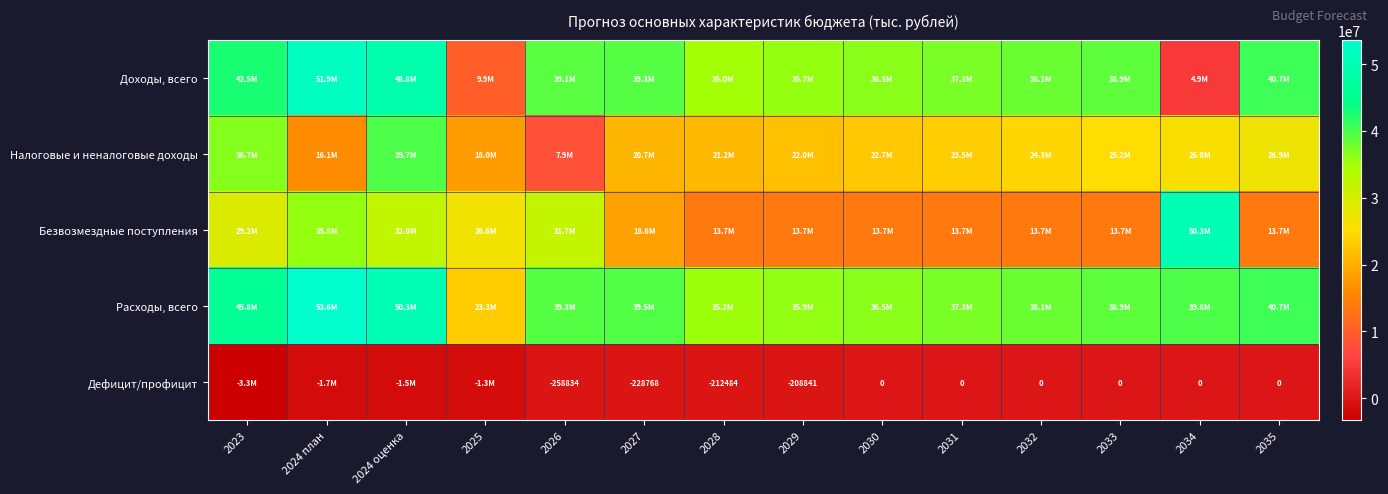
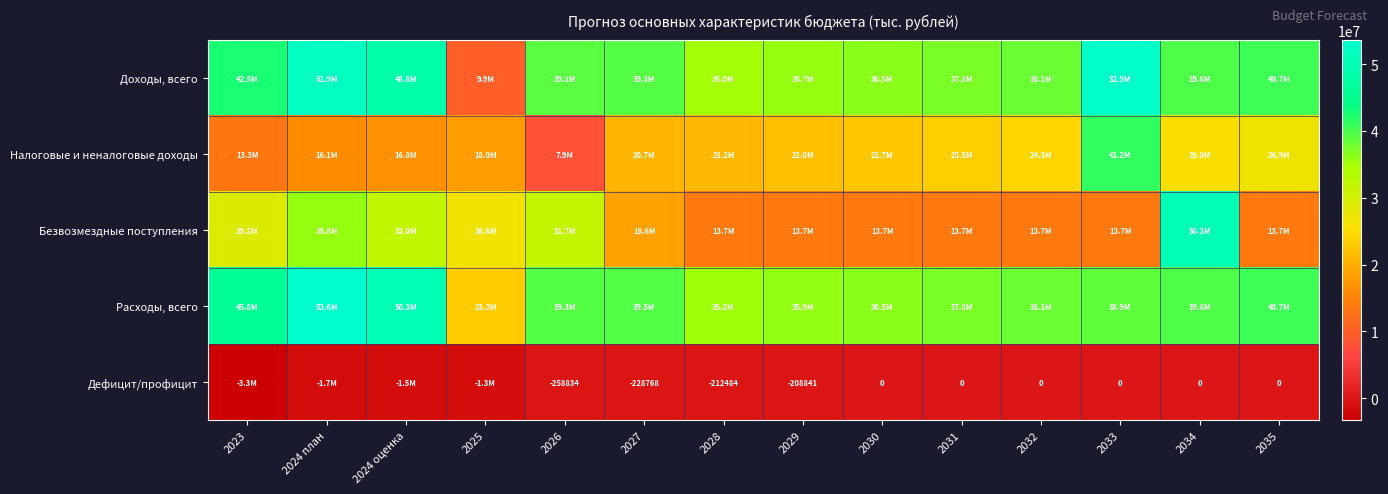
Доходы, всего, 2033: 38.9M -> 52.9M
Доходы, всего, 2034: 4.9M -> 39.8M
Налоговые и неналоговые доходы, 2023: 36.7M -> 13.3M
Налоговые и неналоговые доходы, 2024 оценка: 39.7M -> 16.8M
Налоговые и неналоговые доходы, 2033: 25.2M -> 41.2M
